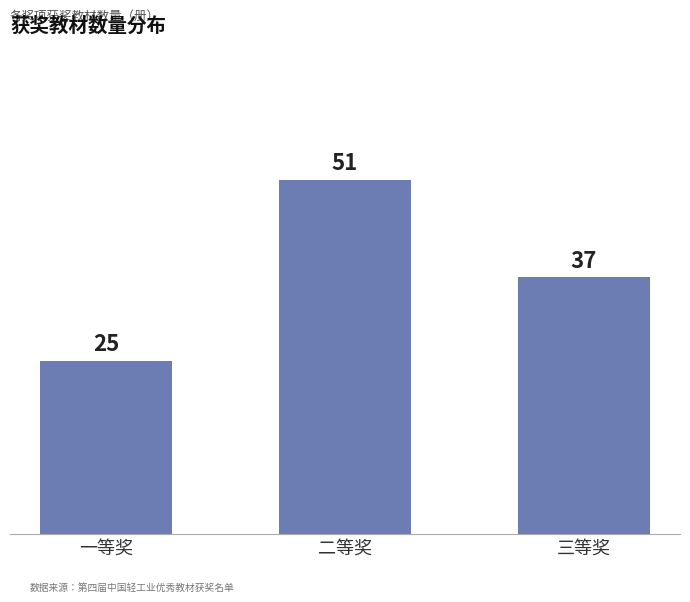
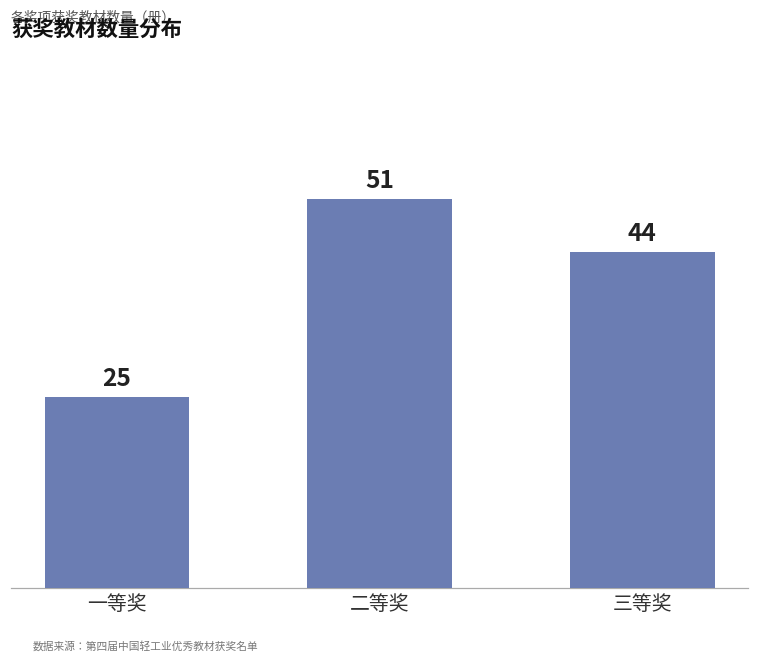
三等奖: 37 -> 44
